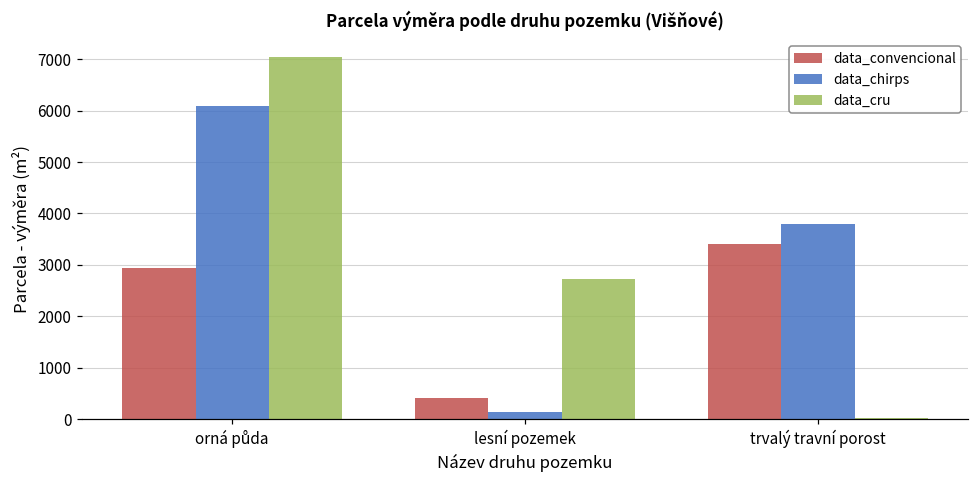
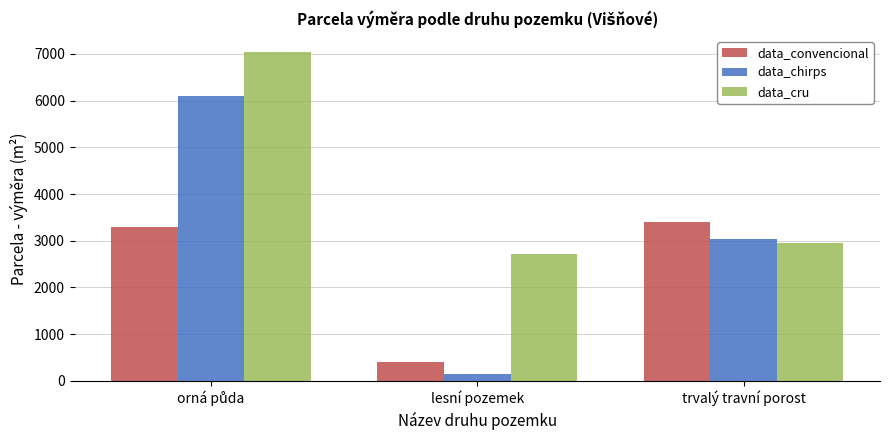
data_convencional, orná půda: 2900 -> 3300
data_chirps, trvalý travní porost: 3800 -> 3000
data_cru, trvalý travní porost: 0 -> 3000
